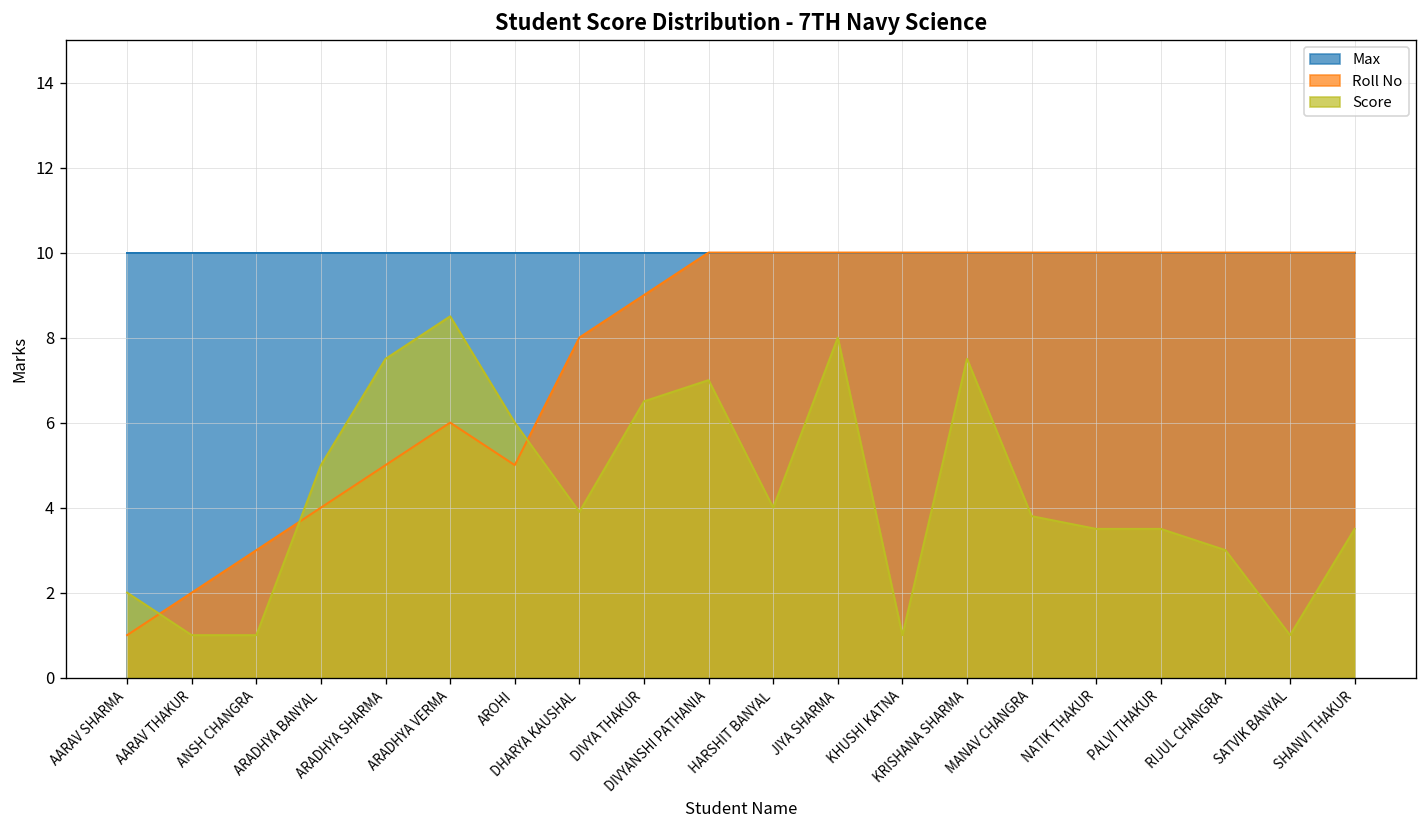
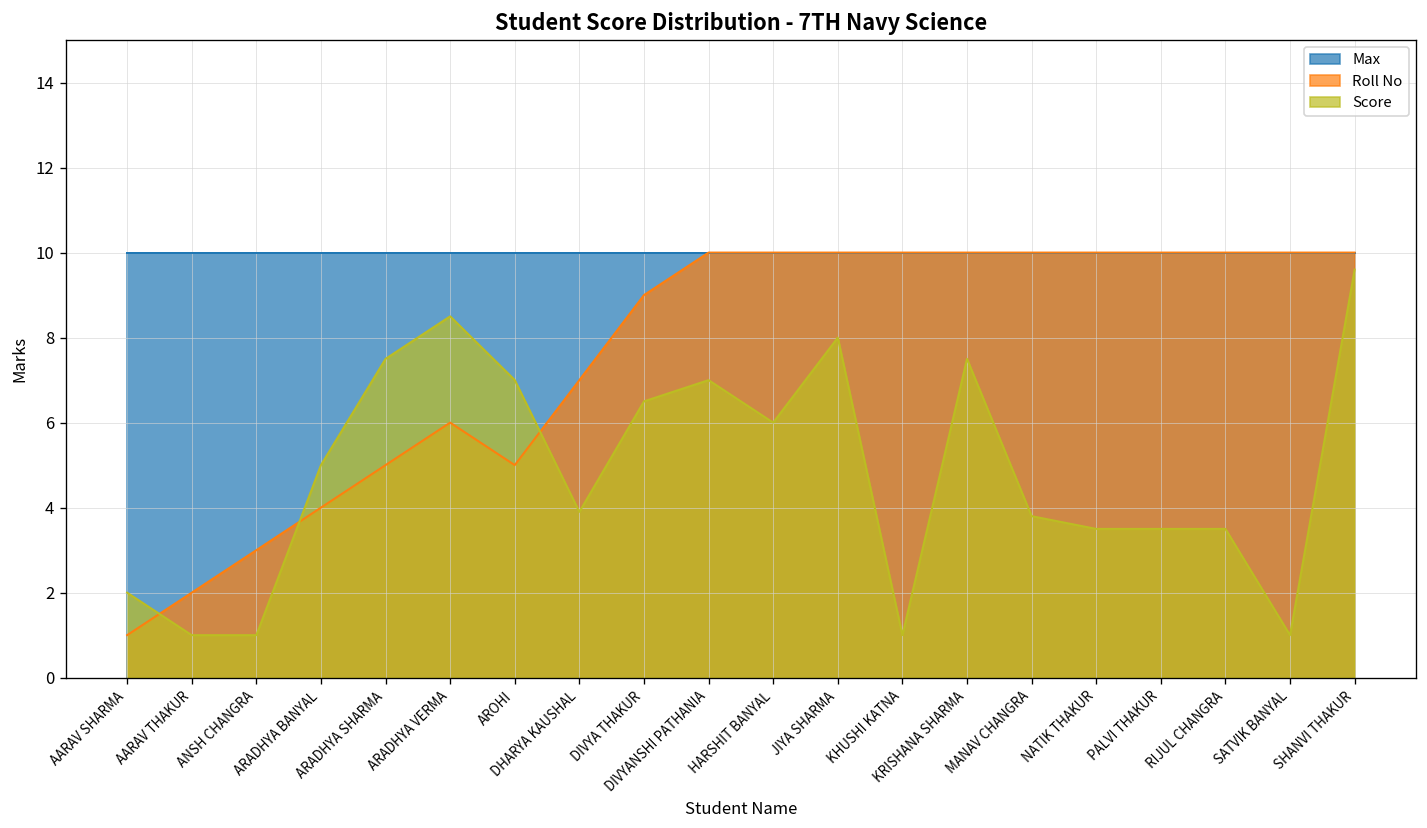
Score, AROHI: 6 -> 7
Roll No, DHARYA KAUSHAL: 8 -> 7
Score, HARSHIT BANYAL: 4 -> 6
Score, RIJUL CHANGRA: 3.0 -> 3.5
Score, SHANVI THAKUR: 3.5 -> 9.6
